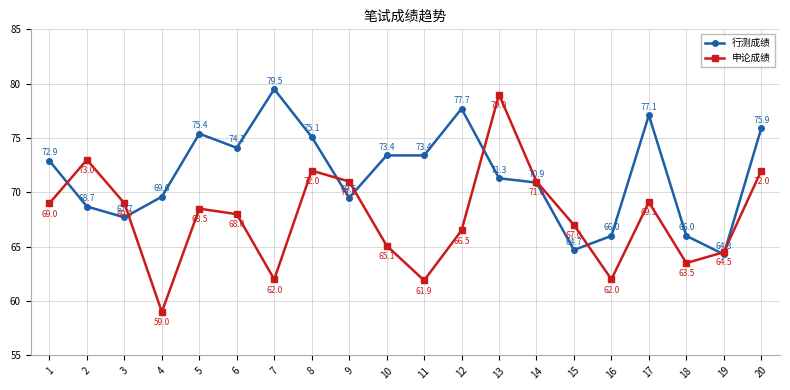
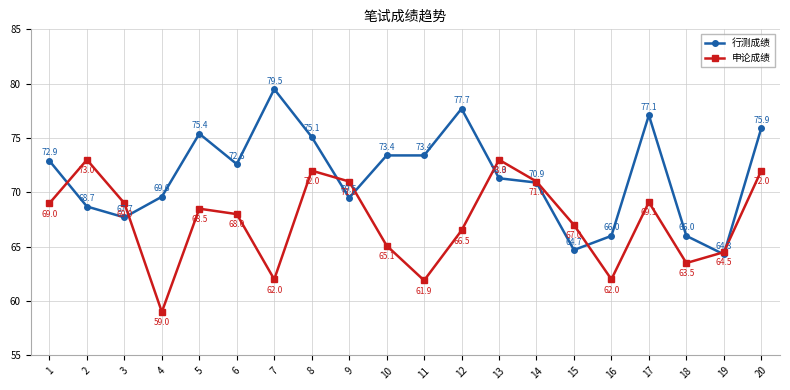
行测成绩, 6: 74.1 -> 72.6
申论成绩, 13: 79.0 -> 73.0
